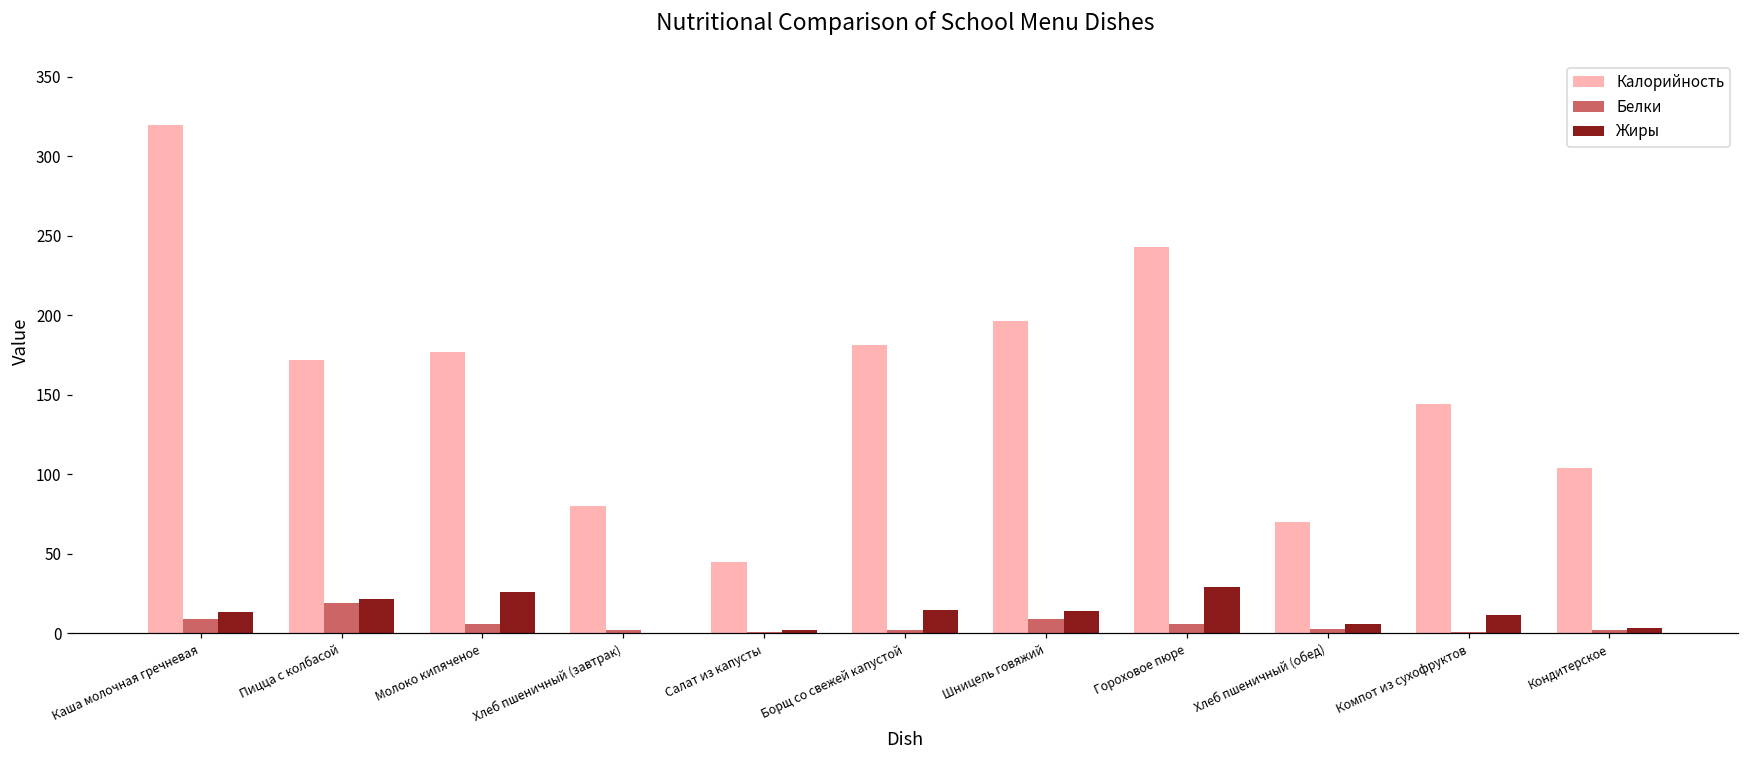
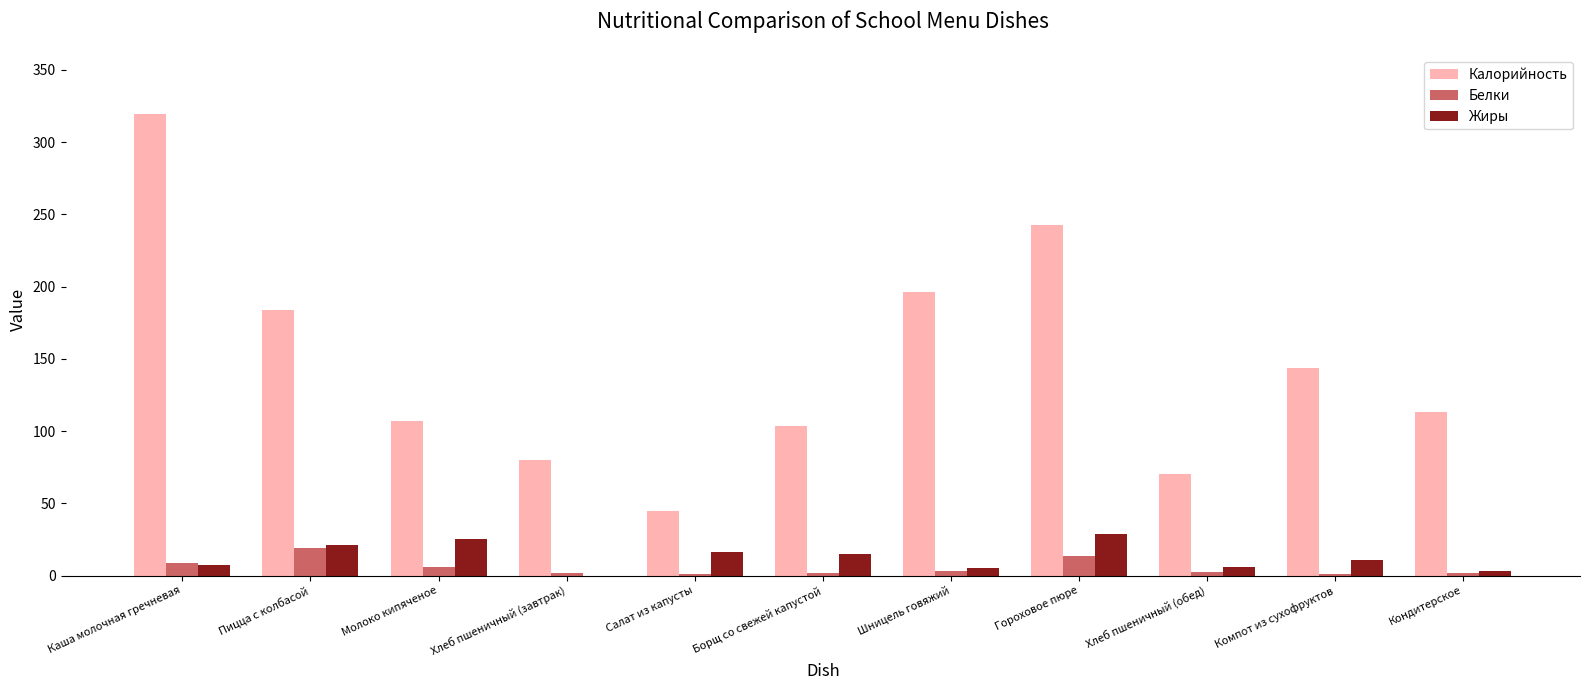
Жиры, Каша молочная гречневая: 13 -> 7
Калорийность, Пицца с колбасой: 172 -> 184
Калорийность, Молоко кипяченое: 177 -> 107
Жиры, Салат из капусты: 2 -> 16
Калорийность, Борщ со свежей капустой: 181 -> 104
Белки, Шницель говяжий: 9 -> 3
Жиры, Шницель говяжий: 14 -> 6
Белки, Гороховое пюре: 6 -> 13
Калорийность, Кондитерское: 104 -> 113
